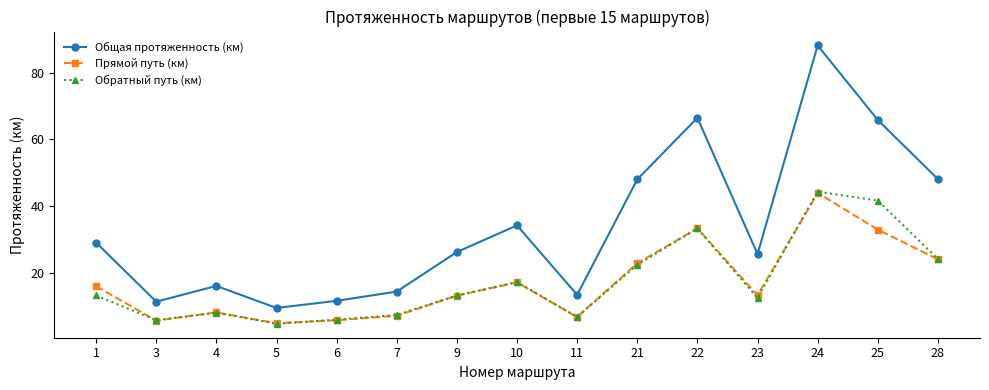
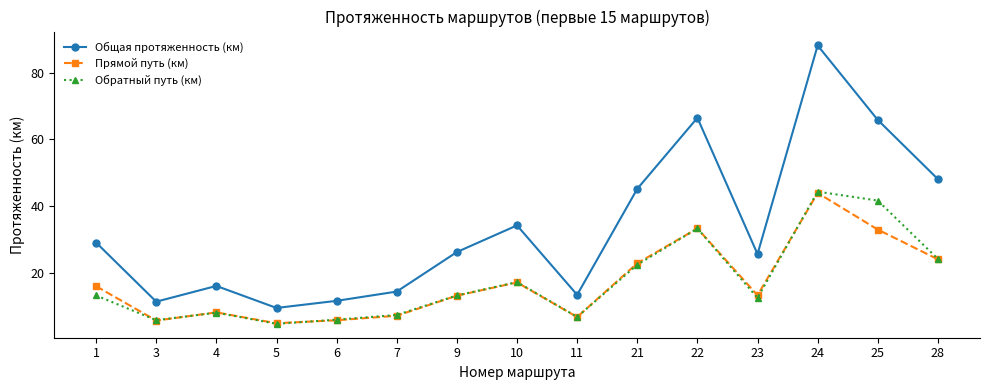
Общая протяженность (км), 21: 48 -> 45
